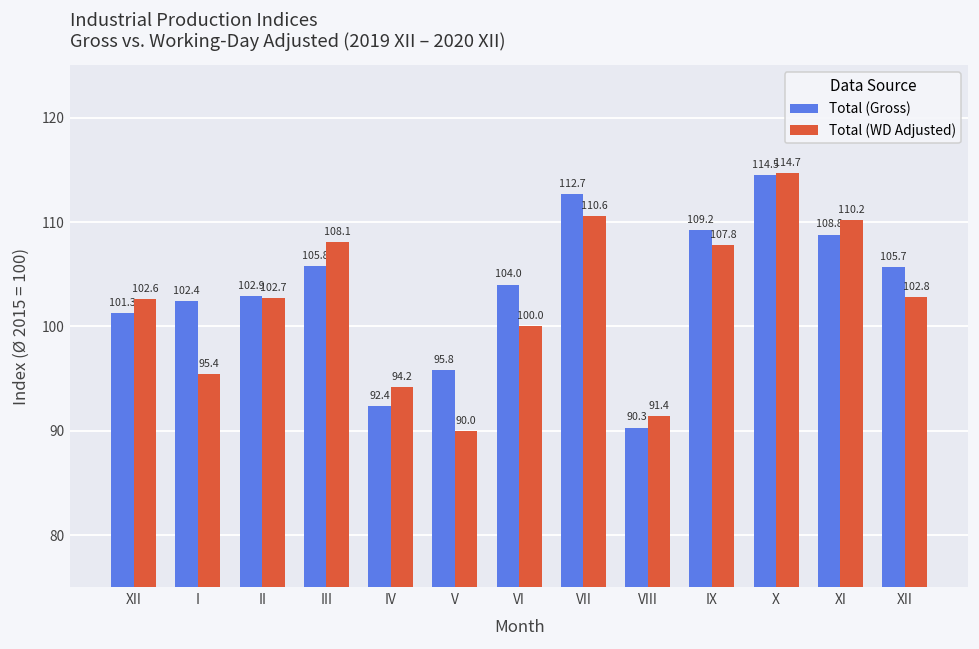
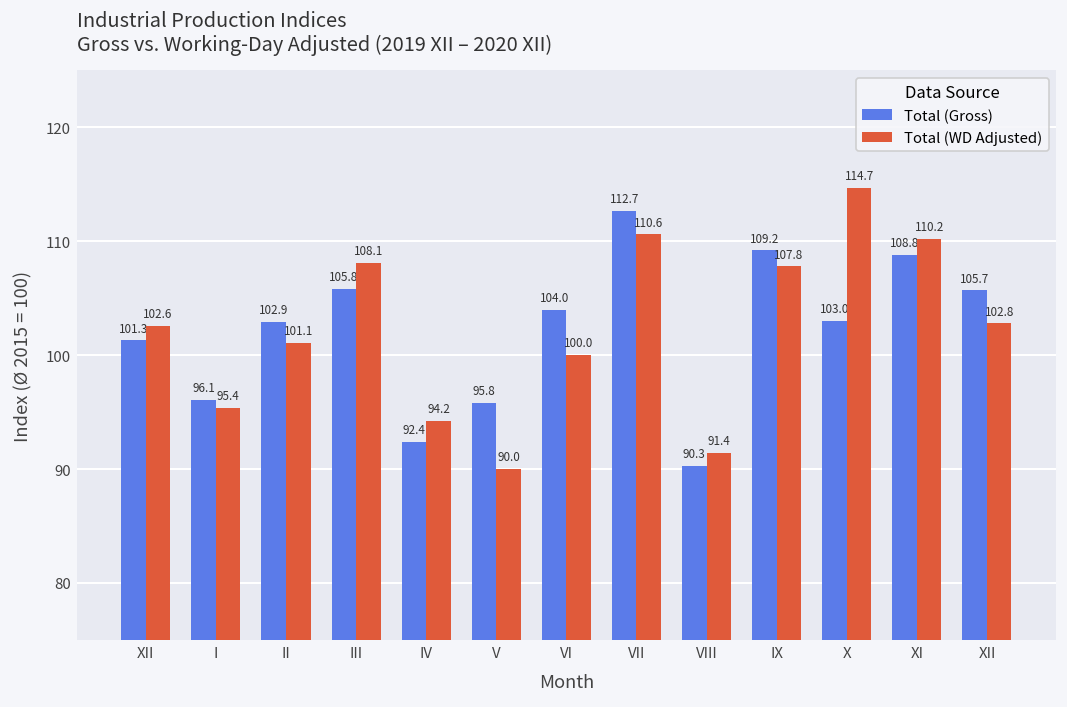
Total (Gross), I: 102.4 -> 96.1
Total (WD Adjusted), II: 102.7 -> 101.1
Total (Gross), X: 114.5 -> 103.0
